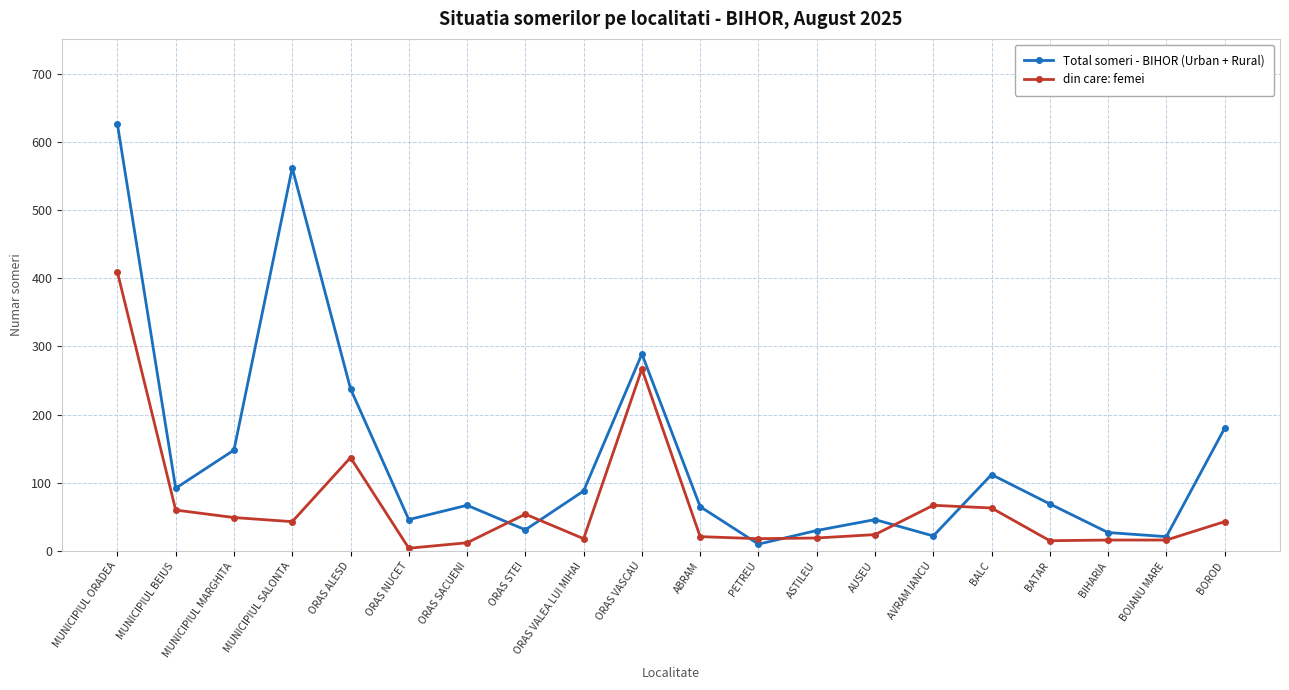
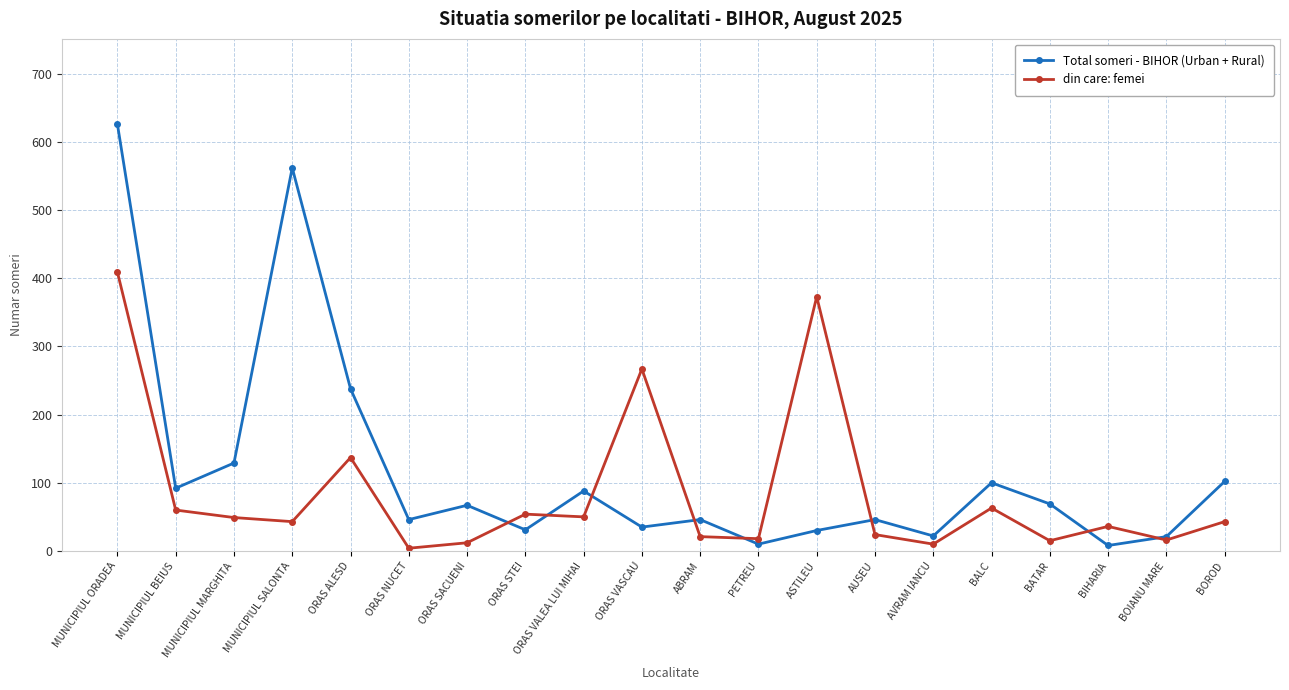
Total someri - BIHOR (Urban + Rural), MUNICIPIUL MARGHITA: 150 -> 130
din care: femei, ORAS VALEA LUI MIHAI: 20 -> 50
Total someri - BIHOR (Urban + Rural), ORAS VASCAU: 290 -> 40
Total someri - BIHOR (Urban + Rural), ABRAM: 70 -> 50
din care: femei, ASTILEU: 20 -> 370
din care: femei, AVRAM IANCU: 70 -> 10
Total someri - BIHOR (Urban + Rural), BALC: 110 -> 100
Total someri - BIHOR (Urban + Rural), BIHARIA: 30 -> 10
din care: femei, BIHARIA: 20 -> 40
Total someri - BIHOR (Urban + Rural), BOROD: 180 -> 100
